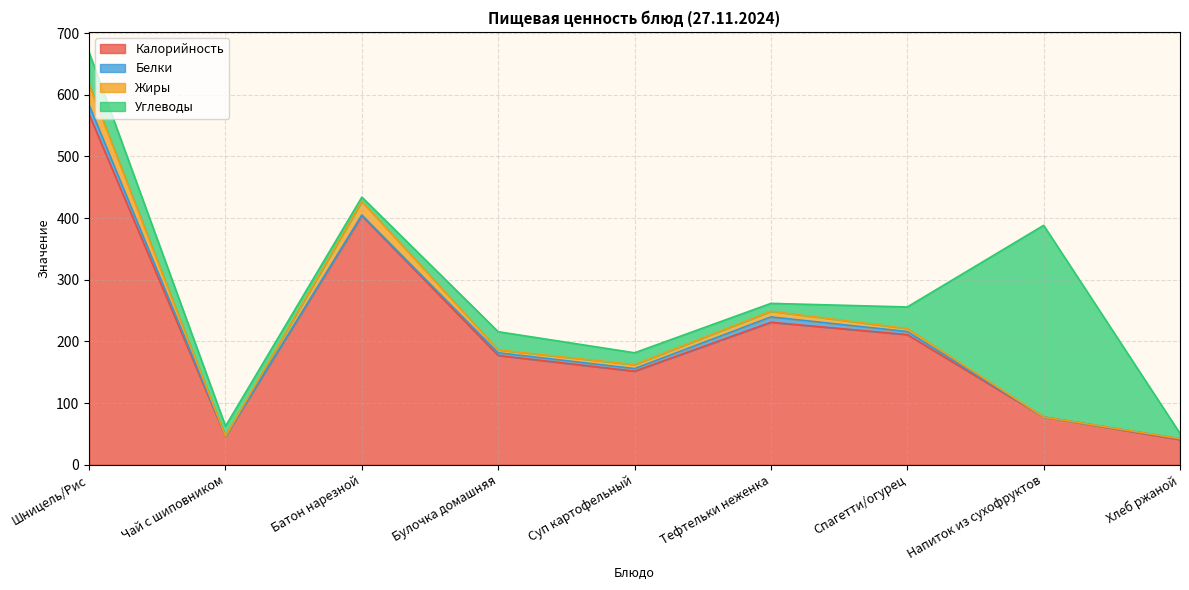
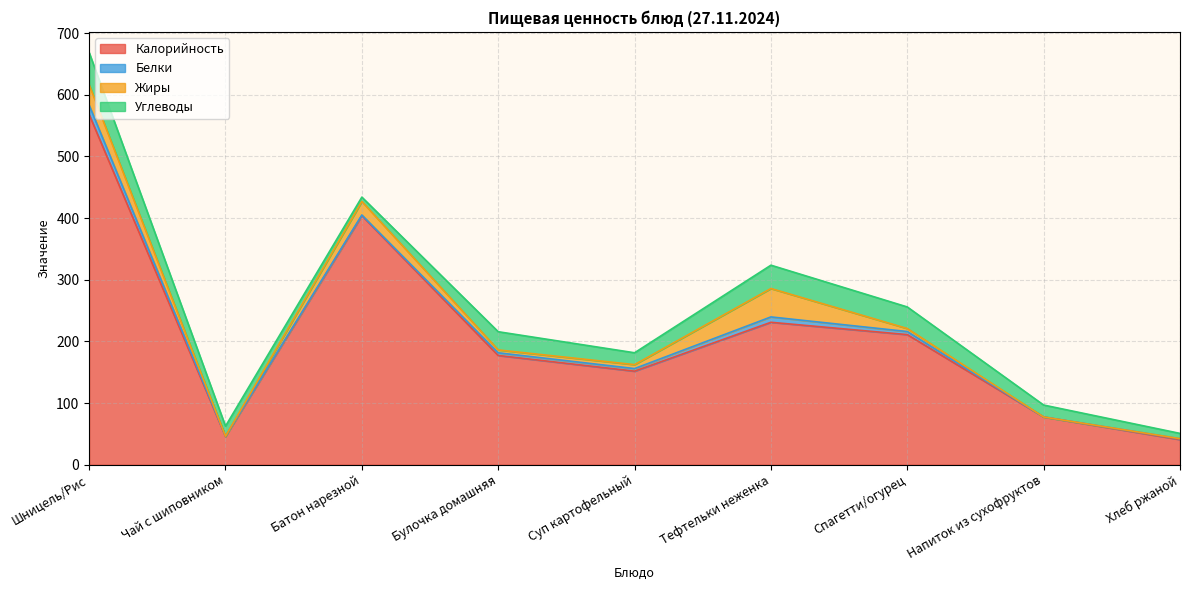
Жиры, Тефтельки неженка: 10 -> 50
Углеводы, Тефтельки неженка: 10 -> 40
Углеводы, Напиток из сухофруктов: 310 -> 20
